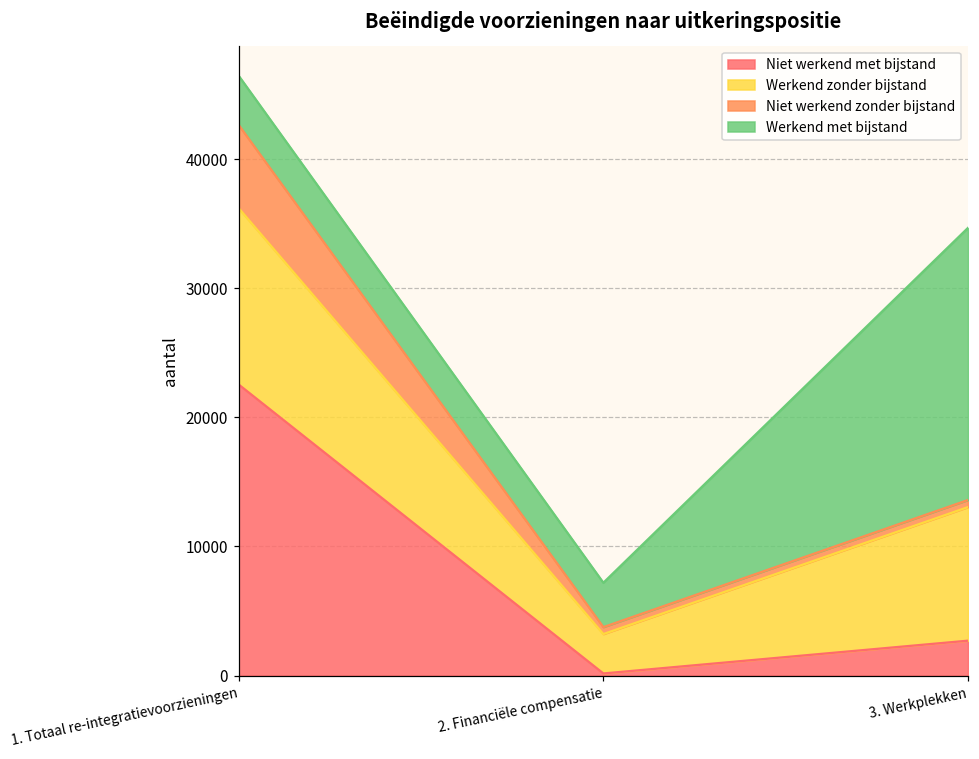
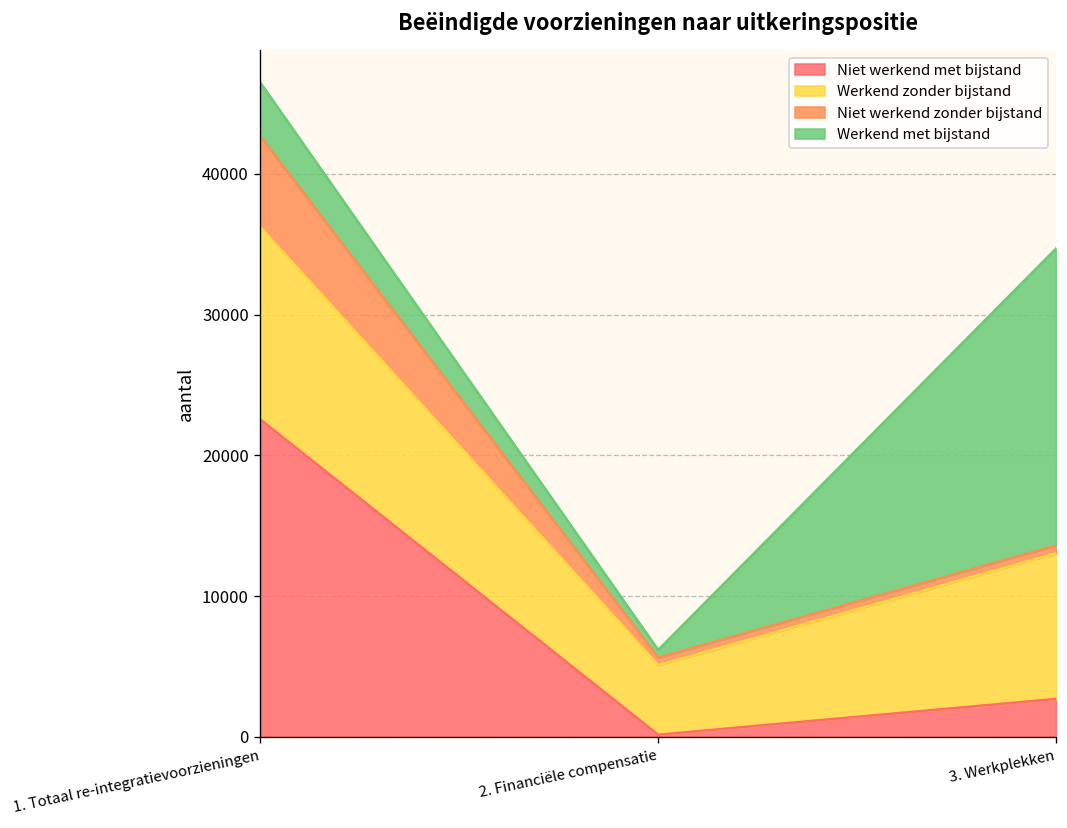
Werkend zonder bijstand, 2. Financiële compensatie: 3100 -> 4900
Werkend met bijstand, 2. Financiële compensatie: 3400 -> 500
